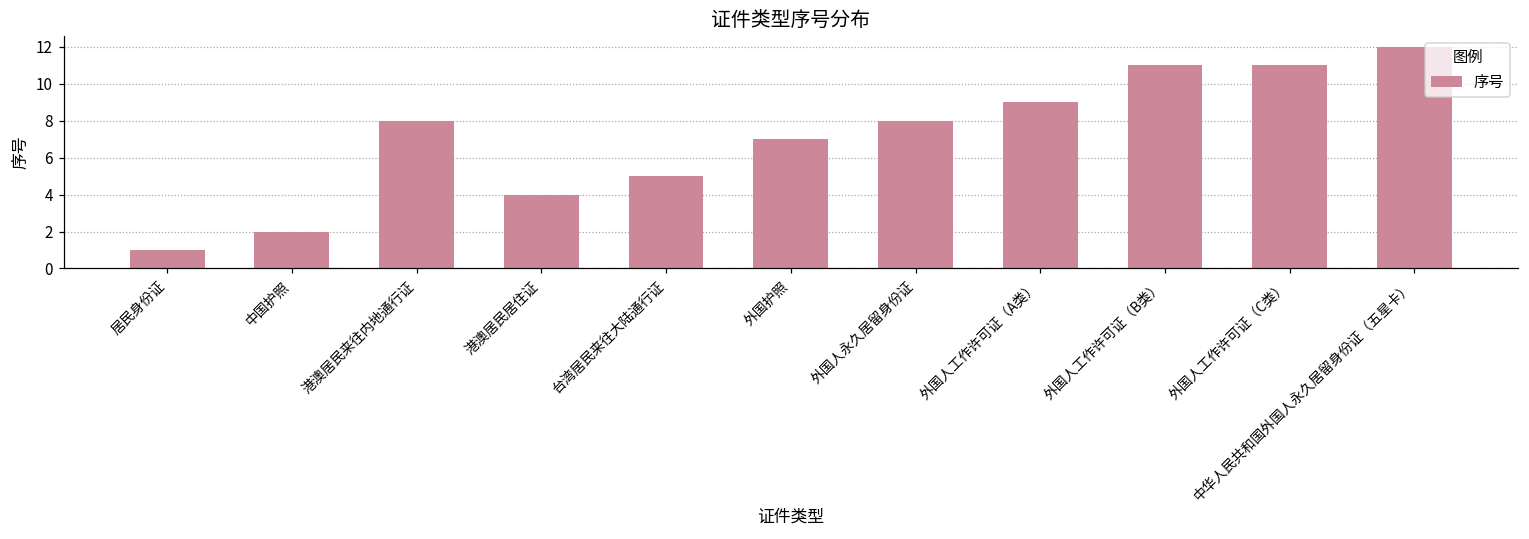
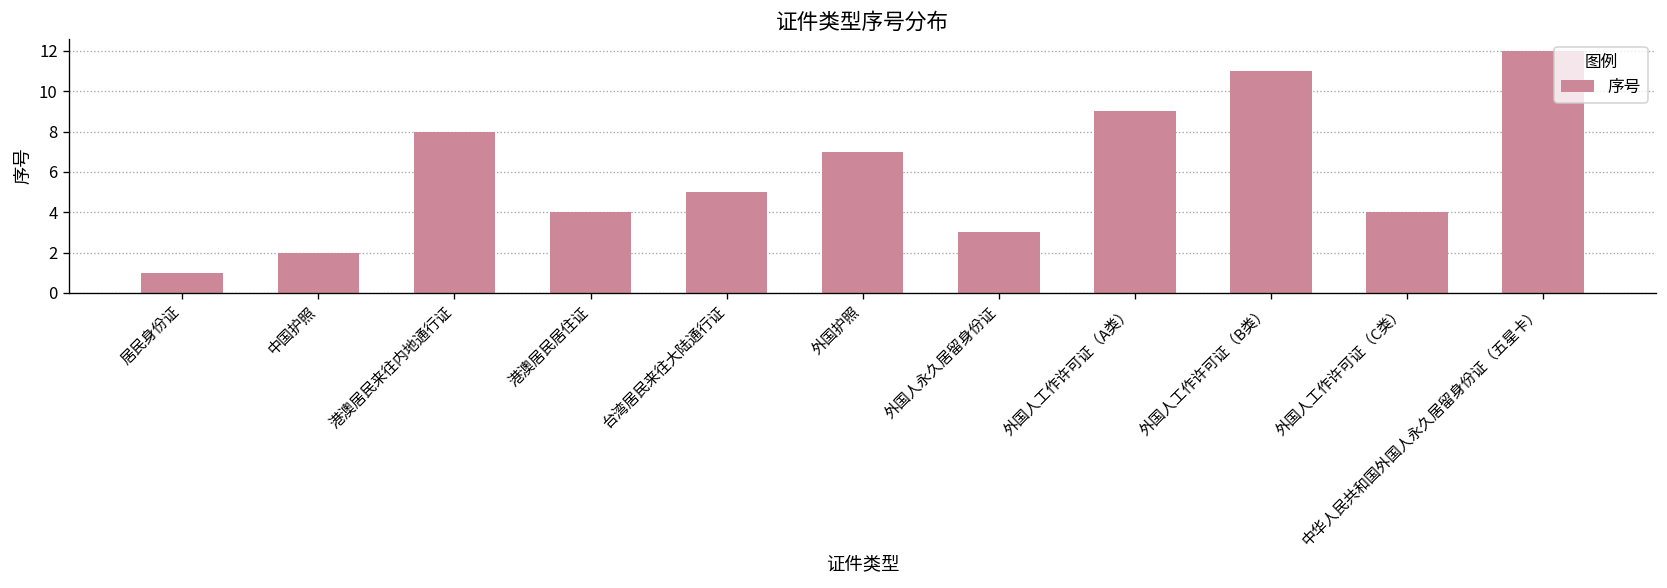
外国人永久居留身份证: 8 -> 3
外国人工作许可证（C类）: 11 -> 4
